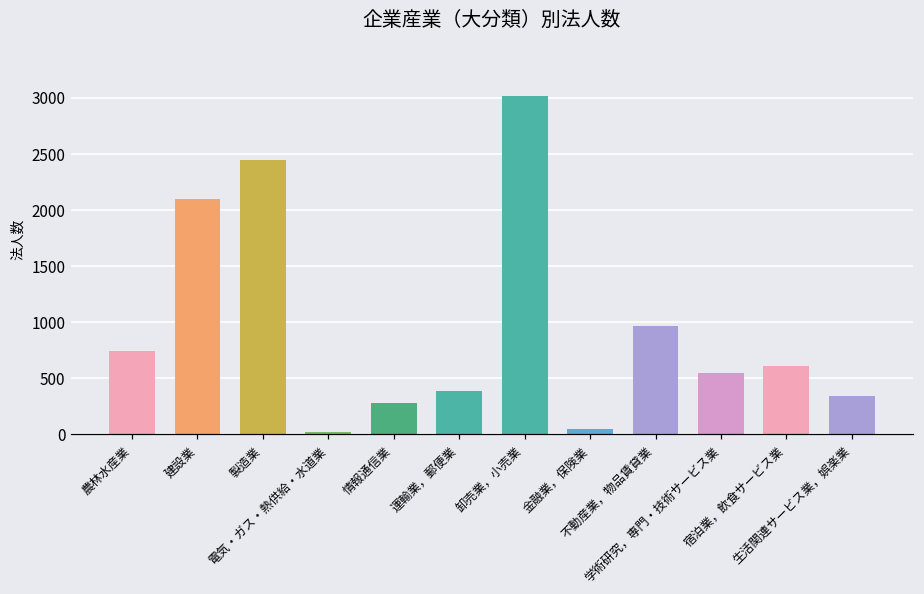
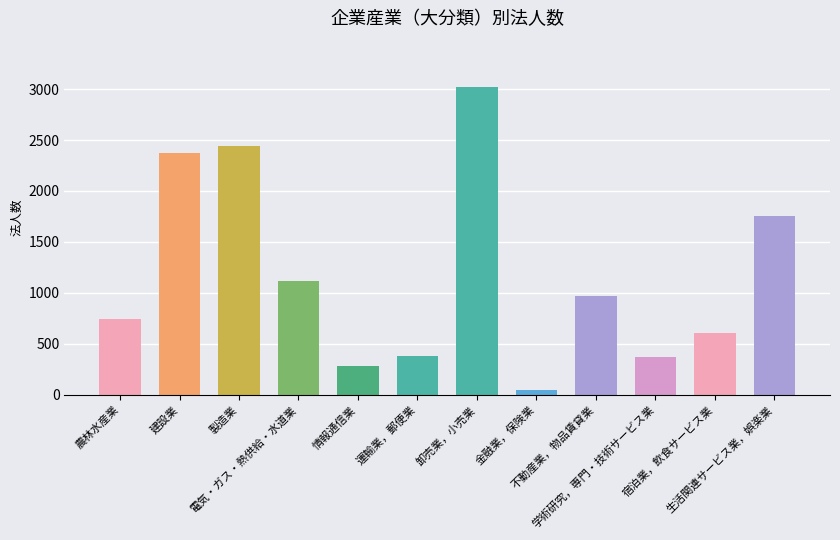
建設業: 2100 -> 2370
電気・ガス・熱供給・水道業: 20 -> 1110
学術研究，専門・技術サービス業: 550 -> 370
生活関連サービス業，娯楽業: 340 -> 1750
